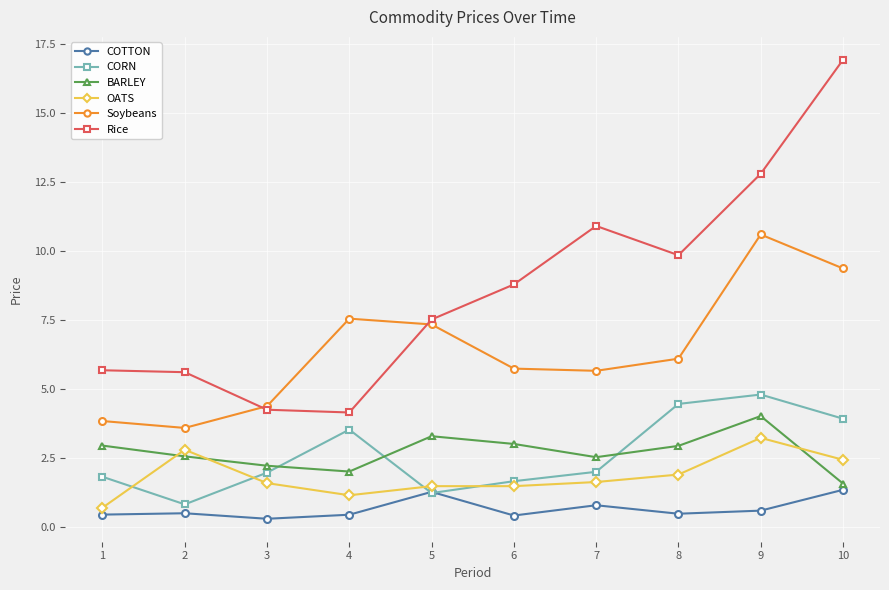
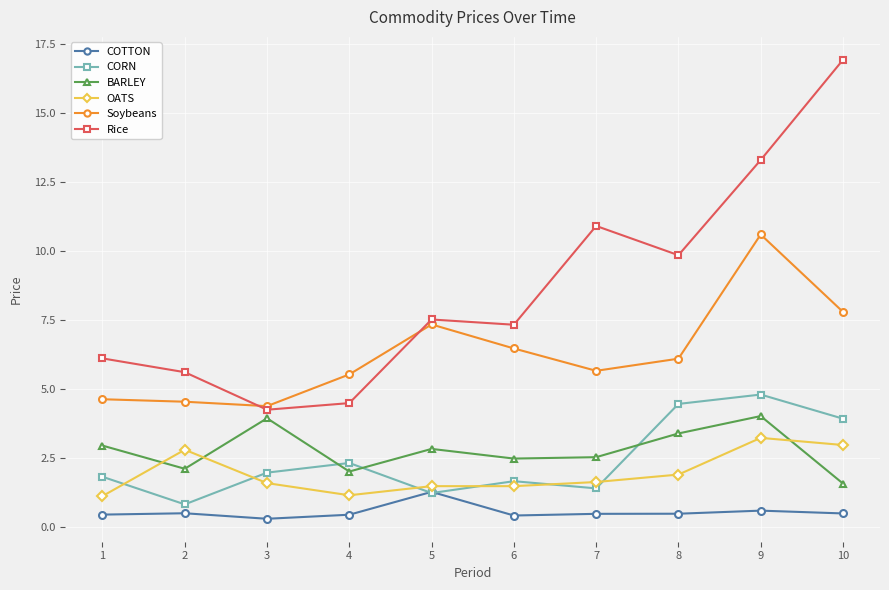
OATS, 1: 0.7 -> 1.1
Soybeans, 1: 3.8 -> 4.6
Rice, 1: 5.7 -> 6.1
BARLEY, 2: 2.6 -> 2.1
Soybeans, 2: 3.6 -> 4.5
BARLEY, 3: 2.2 -> 3.9
CORN, 4: 3.5 -> 2.3
Soybeans, 4: 7.6 -> 5.5
Rice, 4: 4.2 -> 4.5
BARLEY, 5: 3.3 -> 2.8
BARLEY, 6: 3.0 -> 2.5
Soybeans, 6: 5.7 -> 6.5
Rice, 6: 8.8 -> 7.3
COTTON, 7: 0.8 -> 0.5
CORN, 7: 2.0 -> 1.4
BARLEY, 8: 2.9 -> 3.4
Rice, 9: 12.8 -> 13.3
COTTON, 10: 1.3 -> 0.5
OATS, 10: 2.4 -> 3.0
Soybeans, 10: 9.4 -> 7.8
